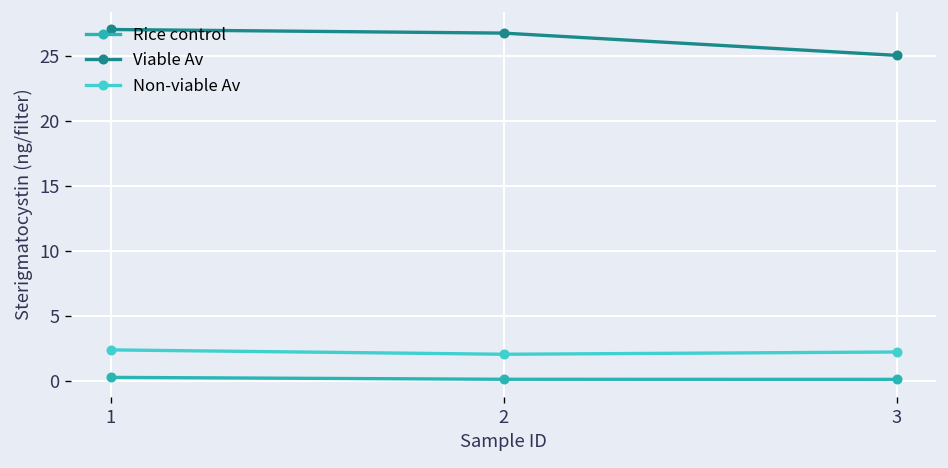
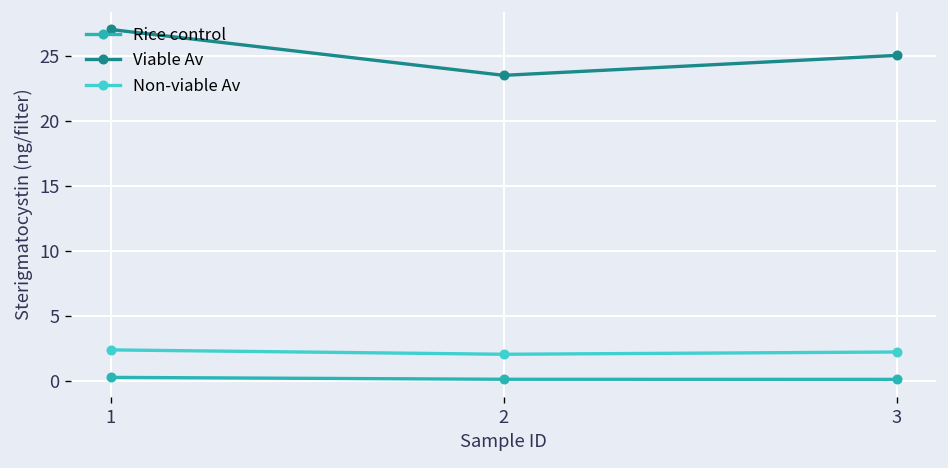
Viable Av, 2: 26.8 -> 23.5
